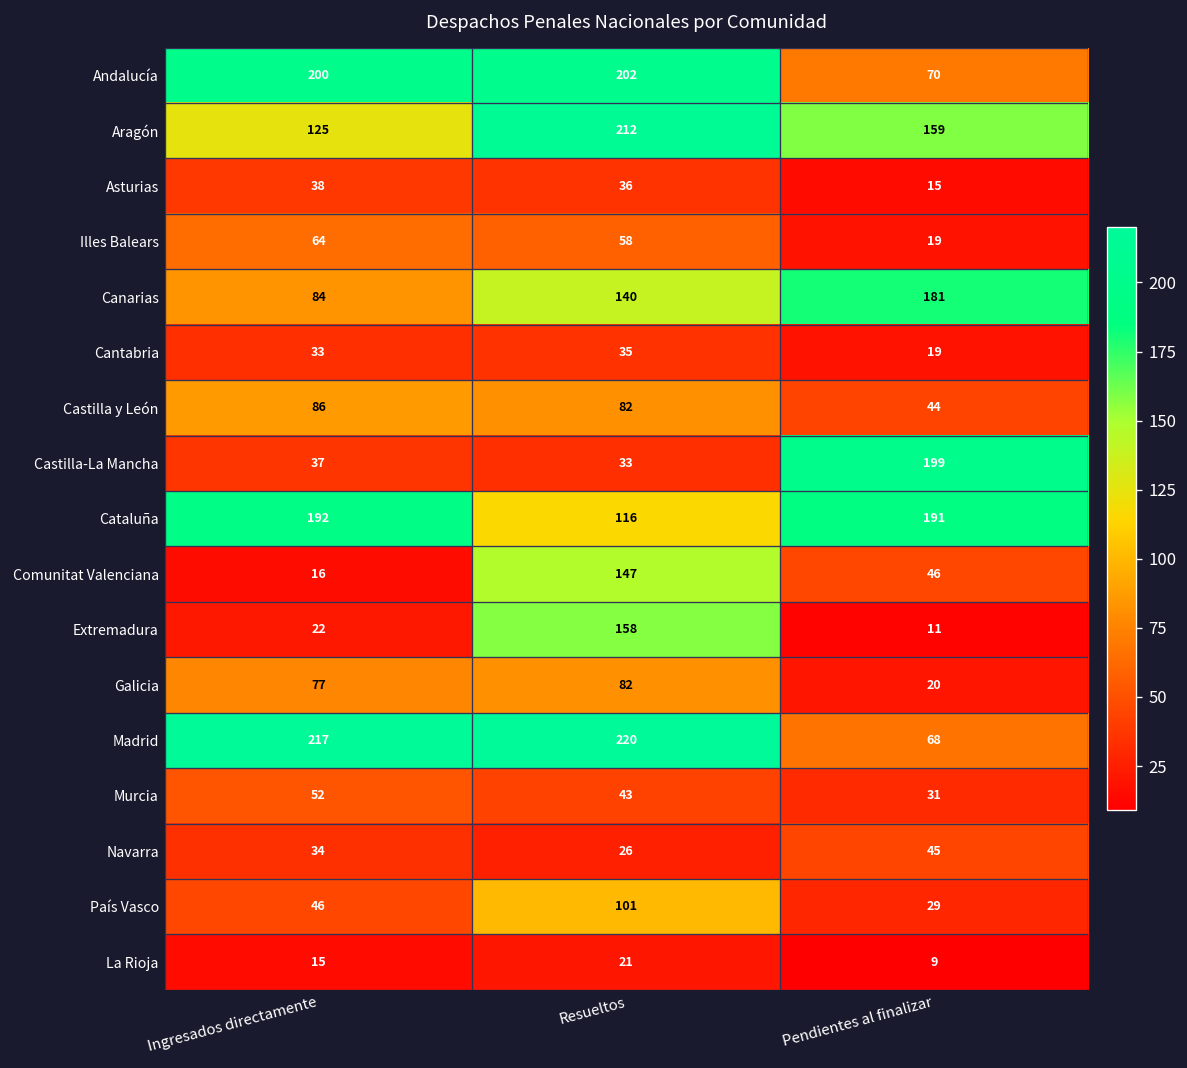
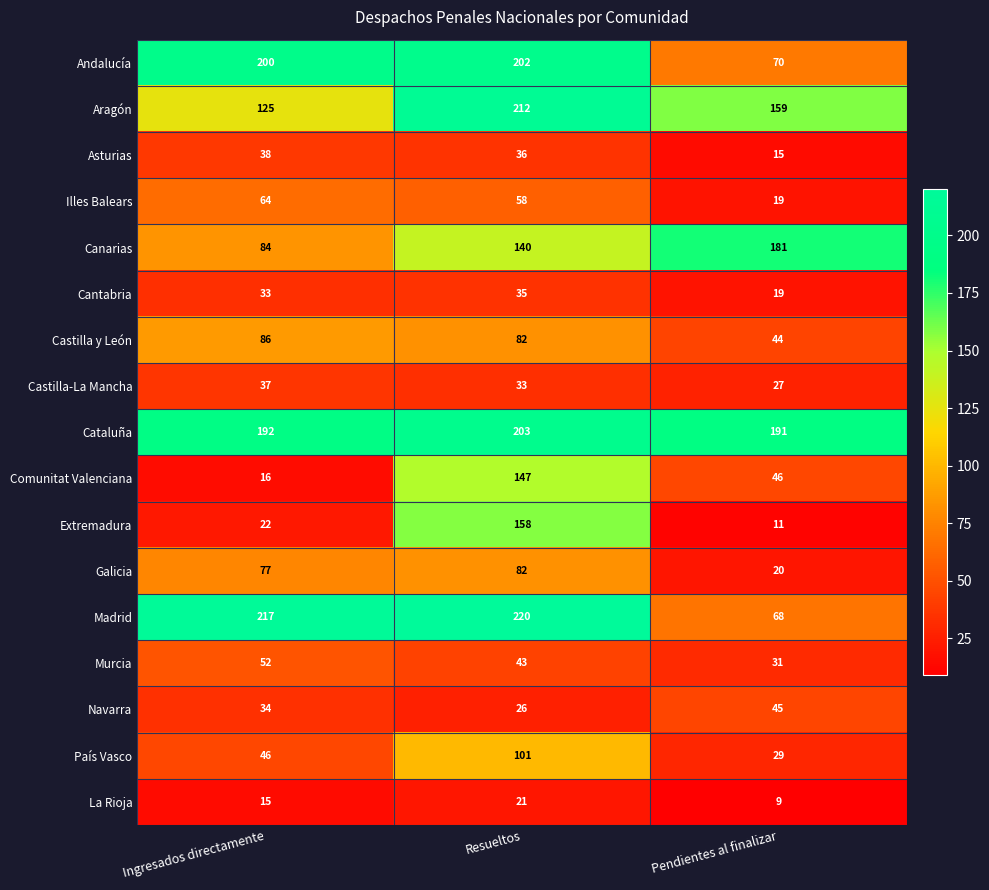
Castilla-La Mancha, Pendientes al finalizar: 199 -> 27
Cataluña, Resueltos: 116 -> 203
